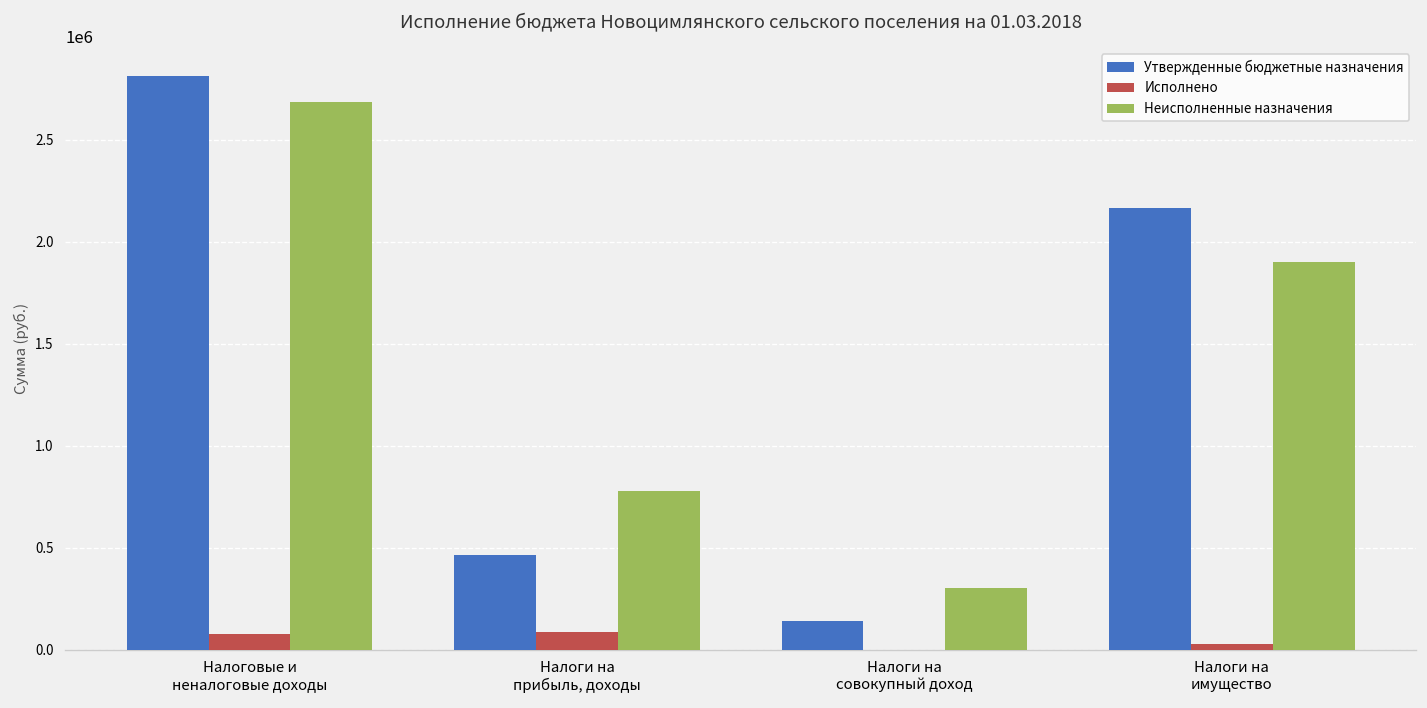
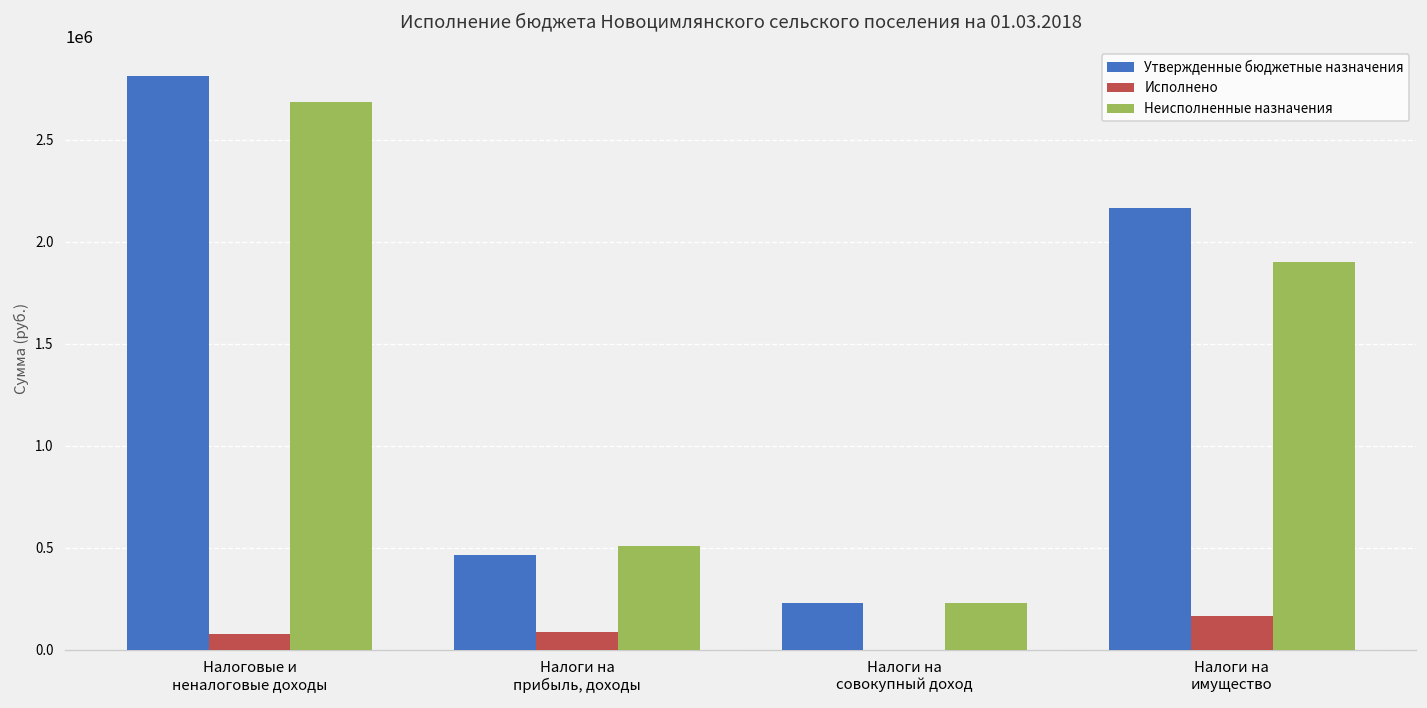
Неисполненные назначения, Налоги на прибыль, доходы: 780000 -> 510000
Утвержденные бюджетные назначения, Налоги на совокупный доход: 140000 -> 230000
Неисполненные назначения, Налоги на совокупный доход: 300000 -> 230000
Исполнено, Налоги на имущество: 30000 -> 170000
